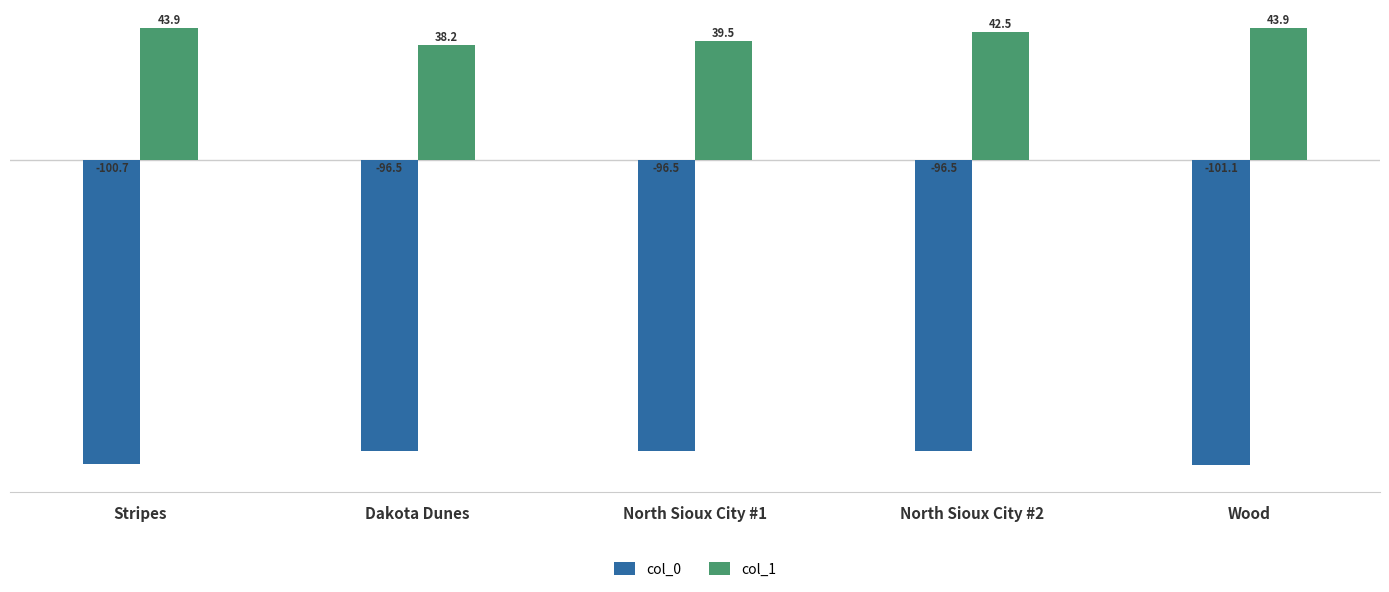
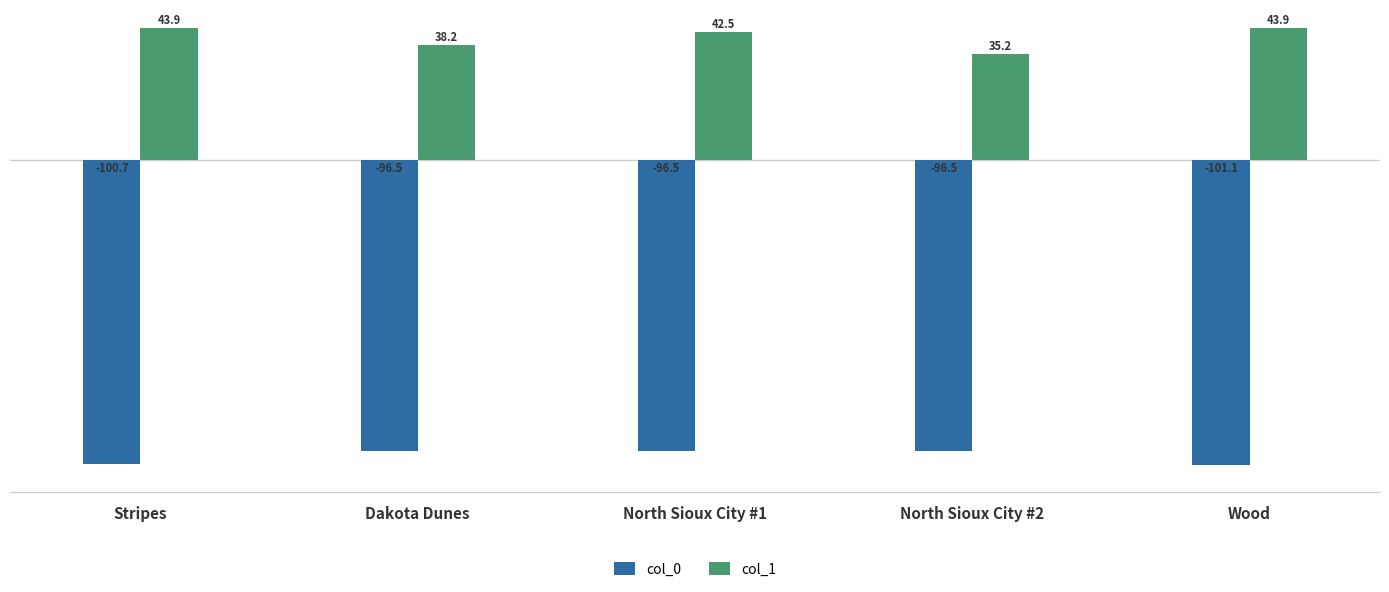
col_1, North Sioux City #1: 39.5 -> 42.5
col_1, North Sioux City #2: 42.5 -> 35.2
